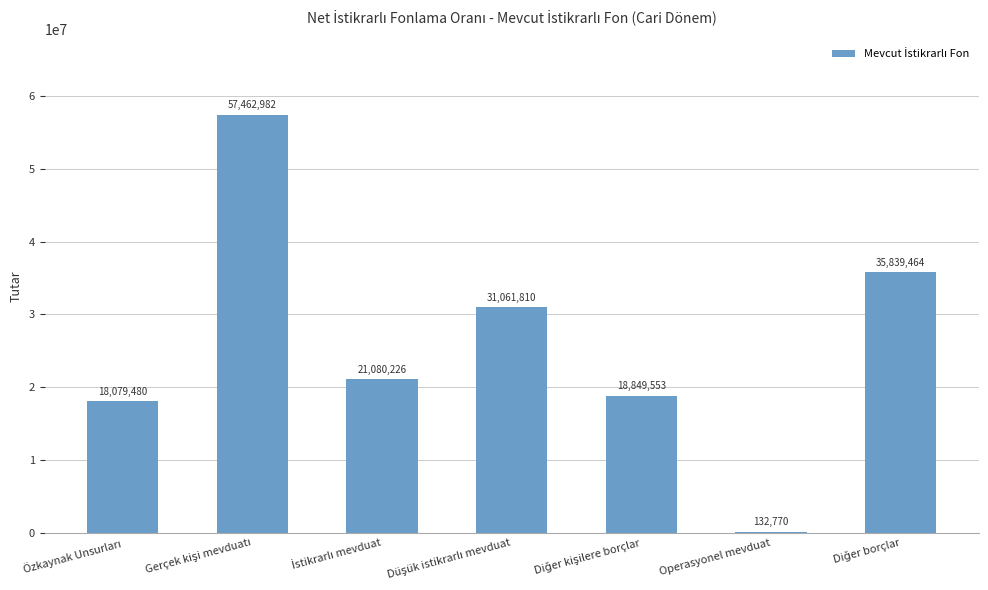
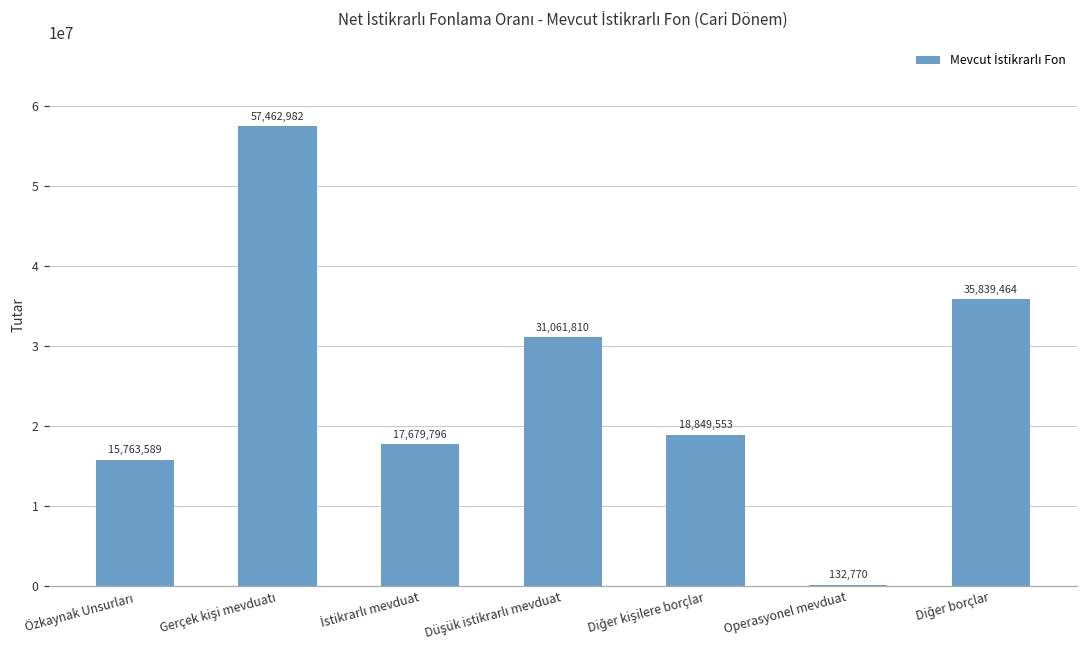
Özkaynak Unsurları: 18,079,480 -> 15,763,589
İstikrarlı mevduat: 21,080,226 -> 17,679,796
